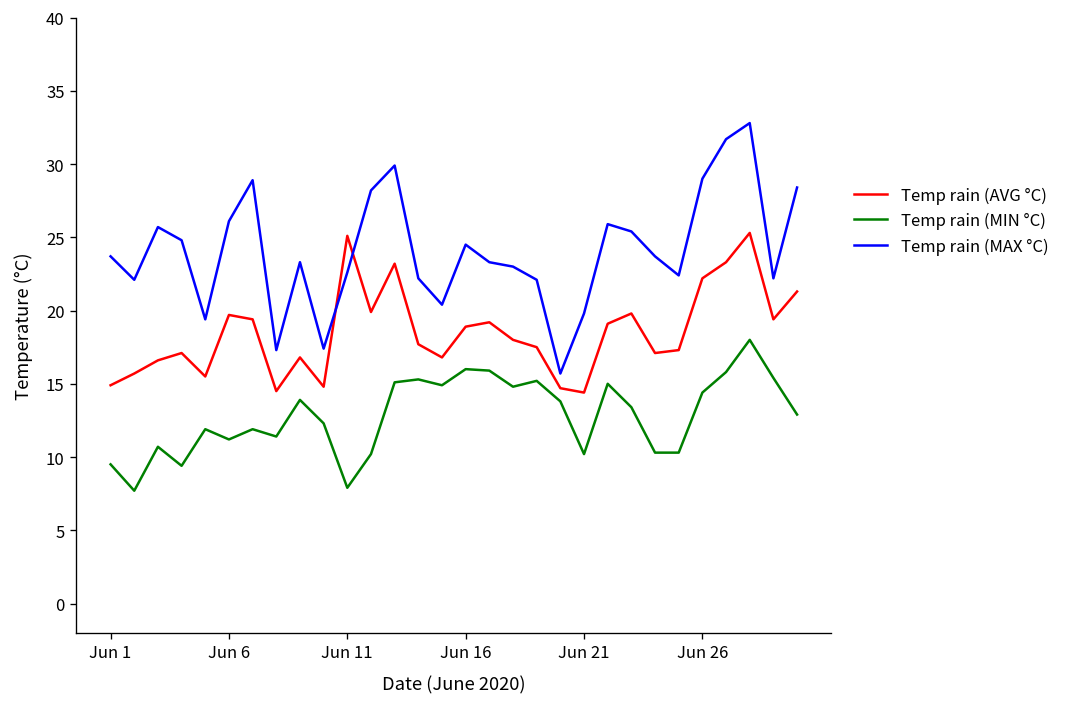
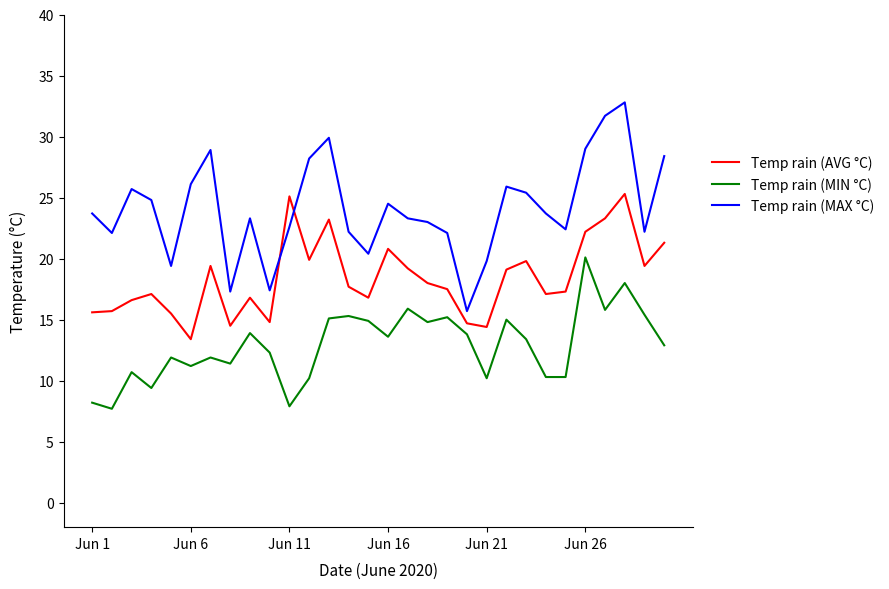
Temp rain (AVG °C), Jun 1: 14.9 -> 15.6
Temp rain (MIN °C), Jun 1: 9.5 -> 8.2
Temp rain (AVG °C), Jun 6: 19.7 -> 13.4
Temp rain (AVG °C), Jun 16: 18.9 -> 20.8
Temp rain (MIN °C), Jun 16: 16.0 -> 13.6
Temp rain (MIN °C), Jun 26: 14.4 -> 20.1
